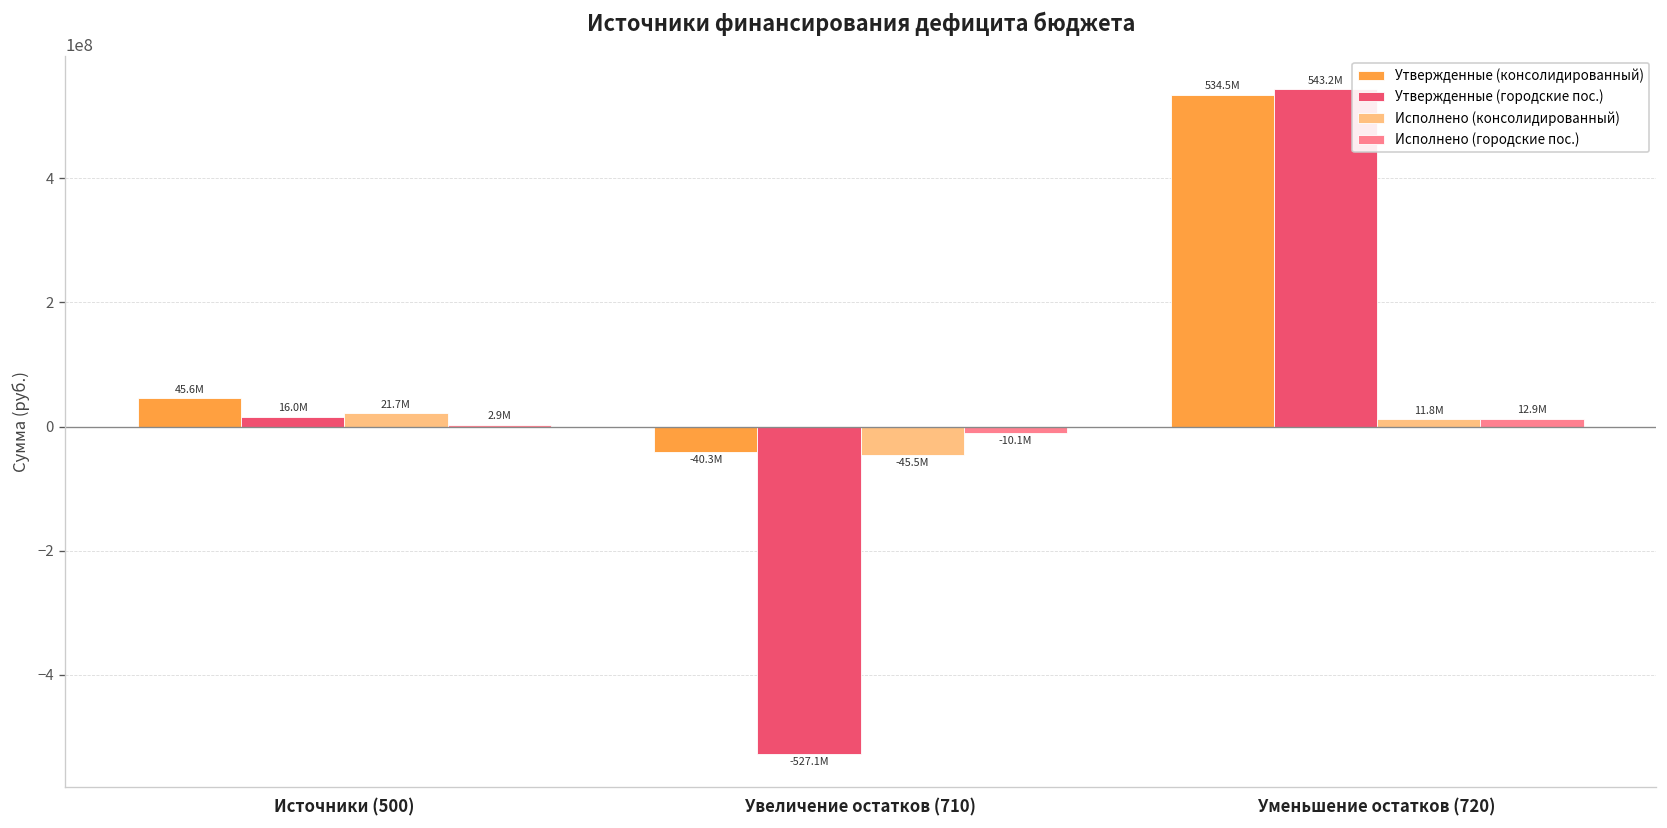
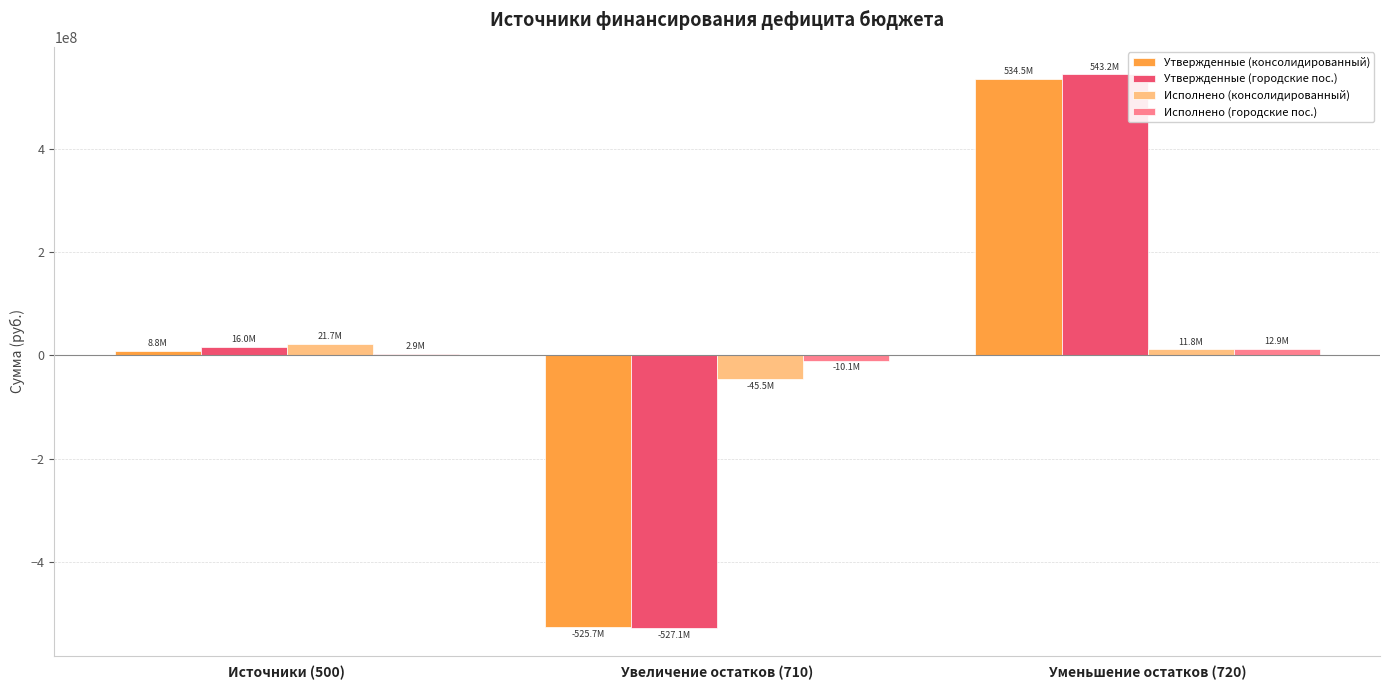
Утвержденные (консолидированный), Источники (500): 45.6M -> 8.8M
Утвержденные (консолидированный), Увеличение остатков (710): -40.3M -> -525.7M
